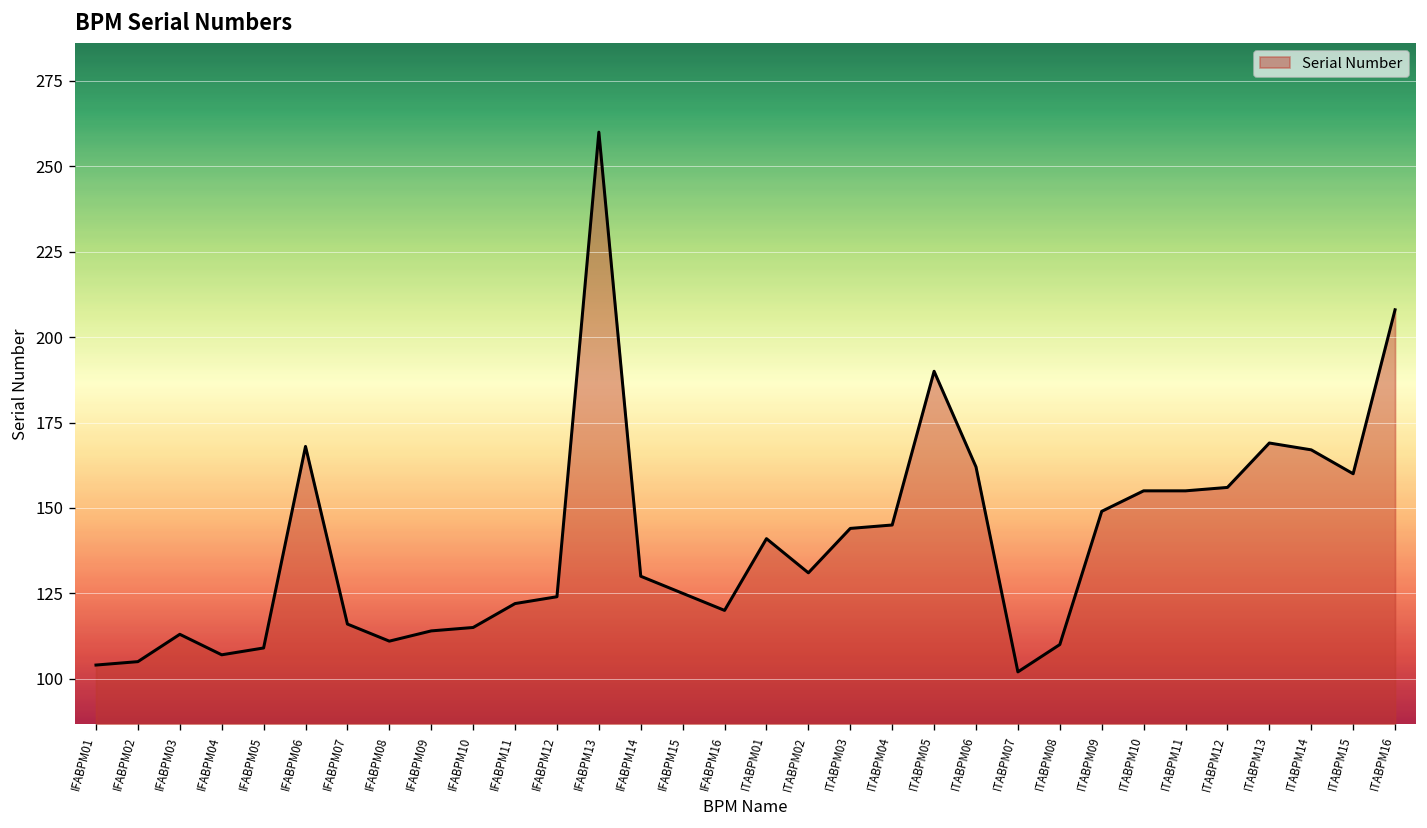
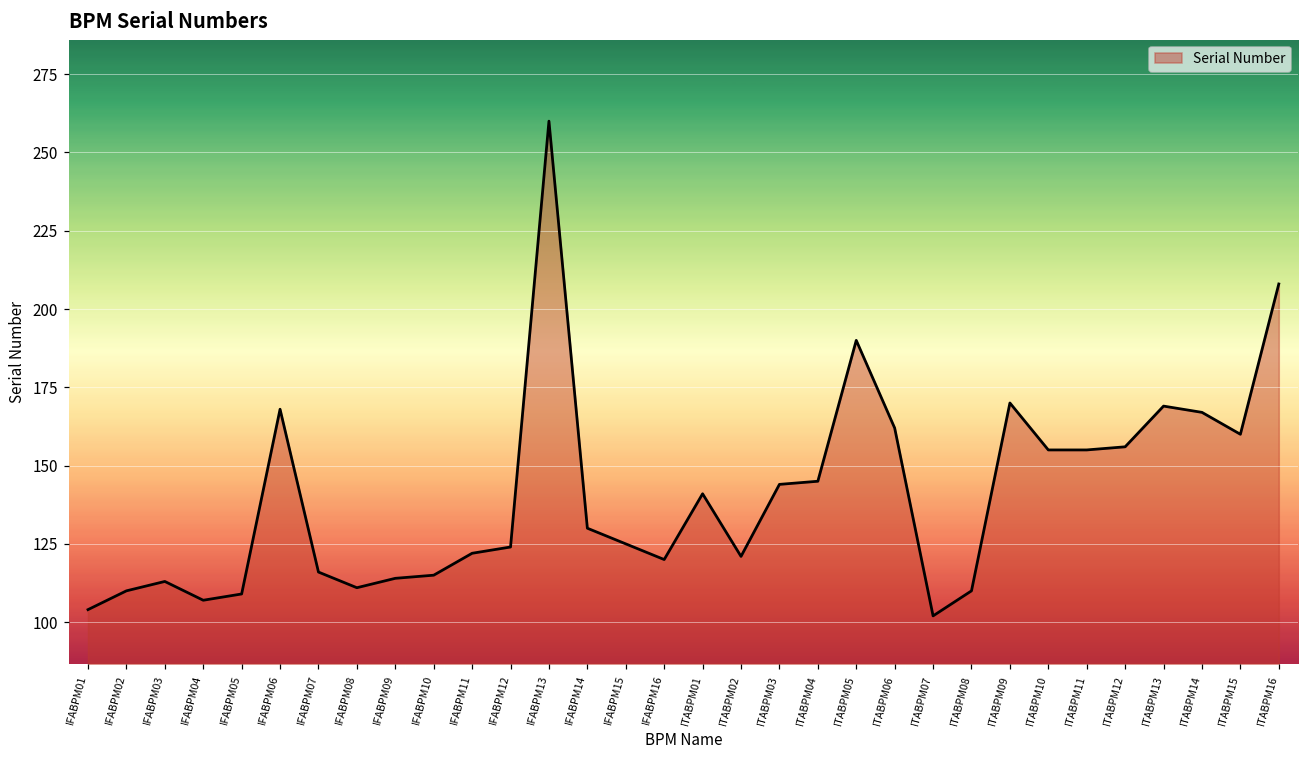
IFABPM02: 105 -> 110
ITABPM02: 131 -> 121
ITABPM09: 149 -> 170
